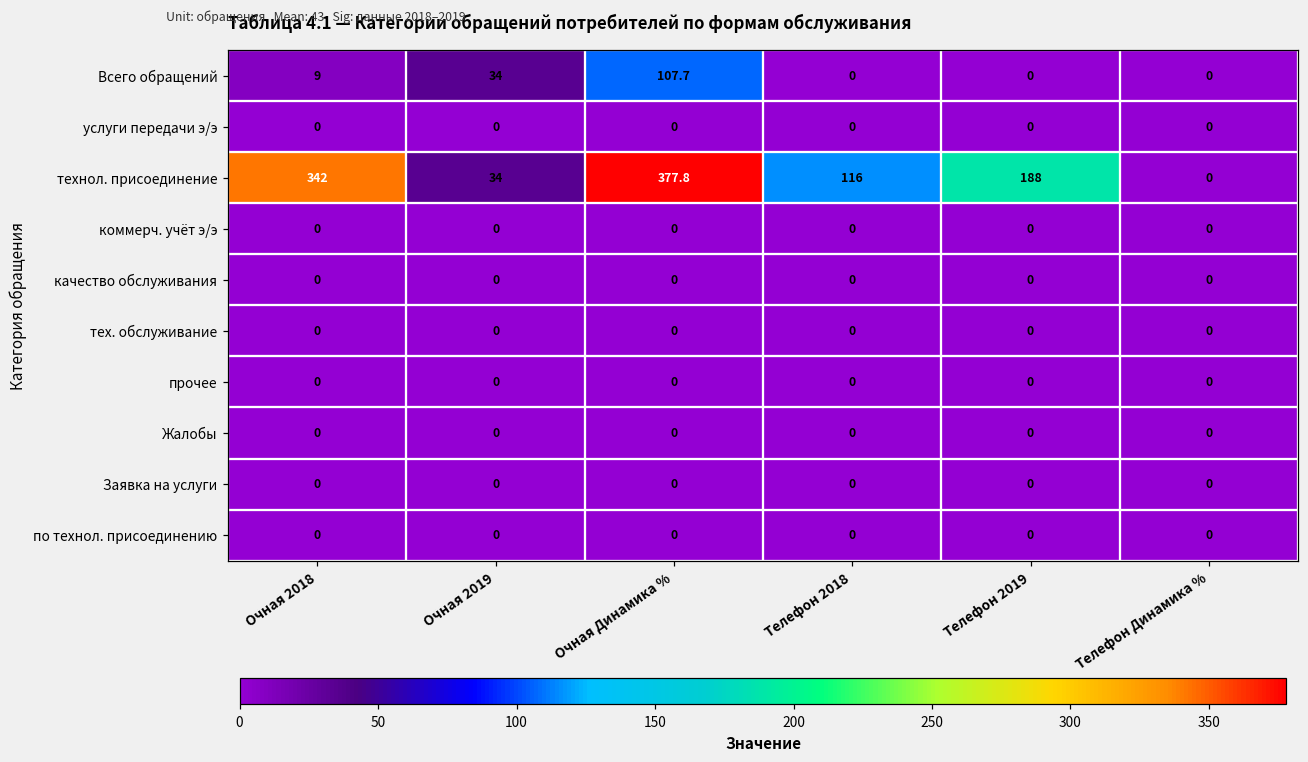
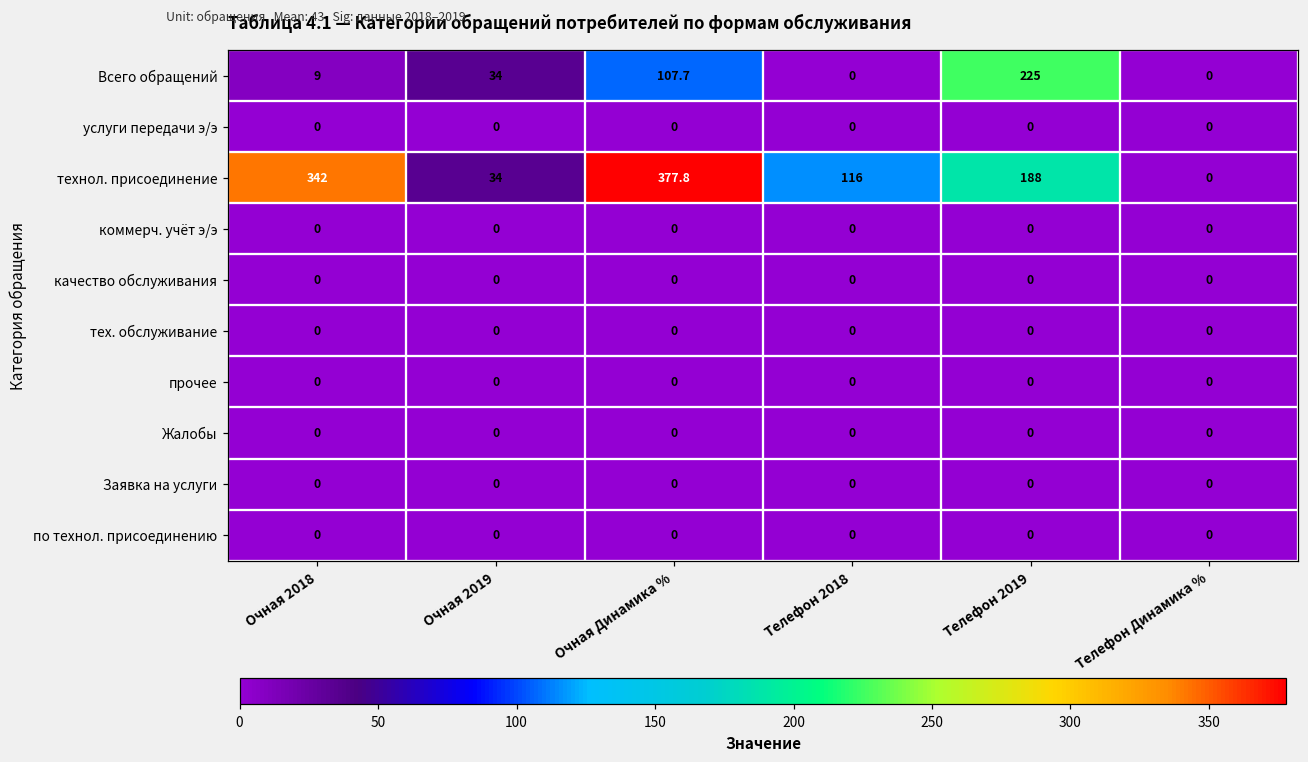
Всего обращений, Телефон 2019: 0 -> 225
